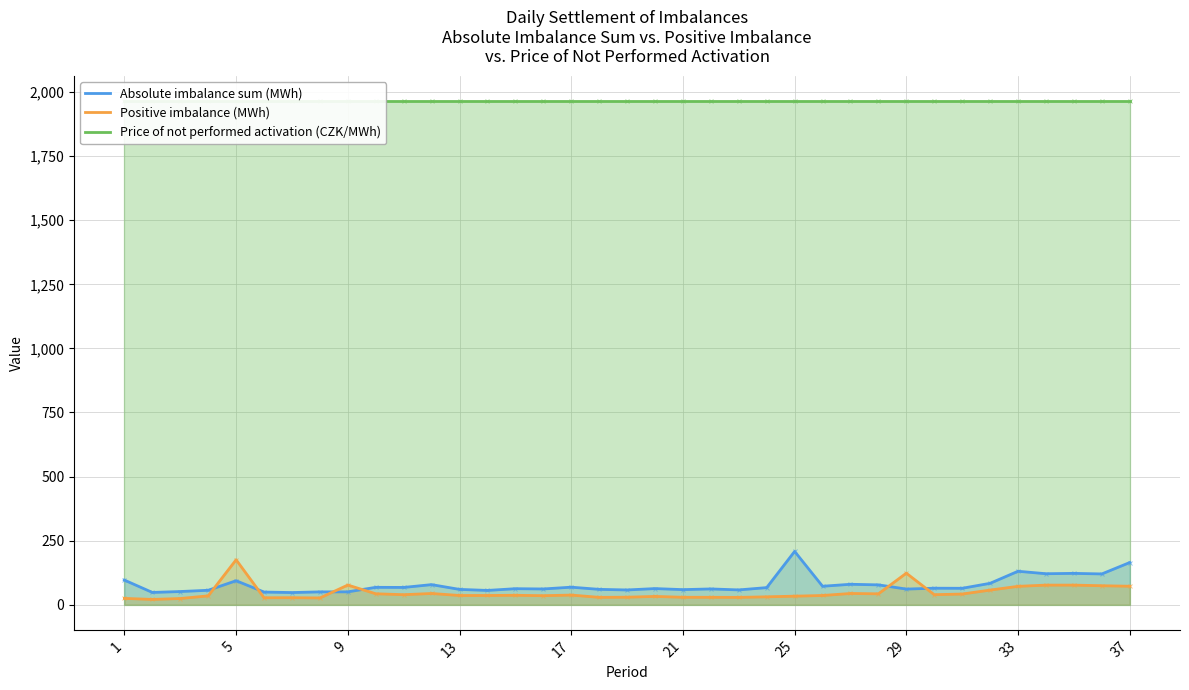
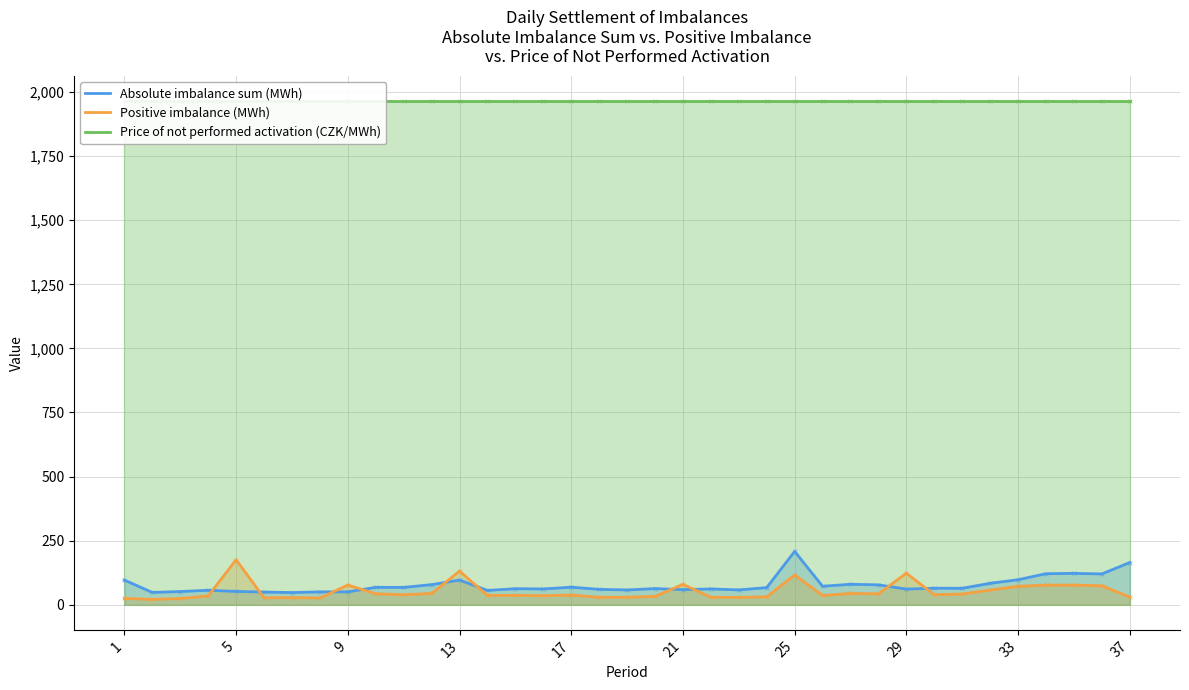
Absolute imbalance sum (MWh), 5: 90 -> 50
Absolute imbalance sum (MWh), 13: 60 -> 100
Positive imbalance (MWh), 13: 40 -> 130
Positive imbalance (MWh), 21: 30 -> 80
Positive imbalance (MWh), 25: 30 -> 120
Absolute imbalance sum (MWh), 33: 130 -> 100
Positive imbalance (MWh), 37: 70 -> 30
